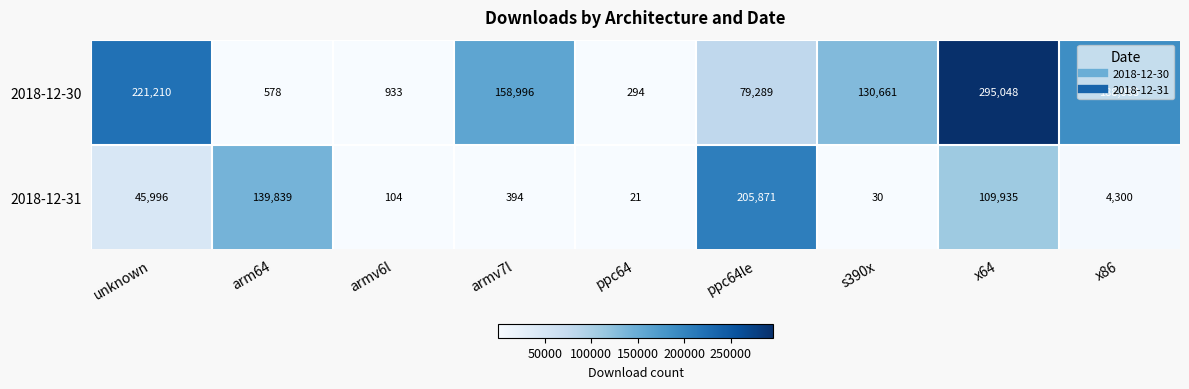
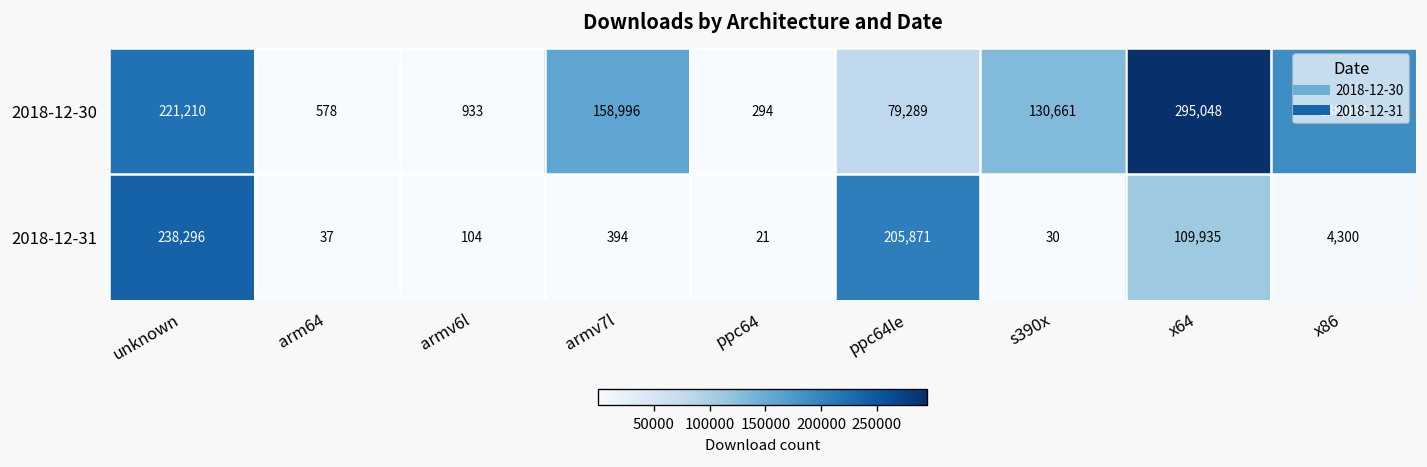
2018-12-31, unknown: 45,996 -> 238,296
2018-12-31, arm64: 139,839 -> 37
